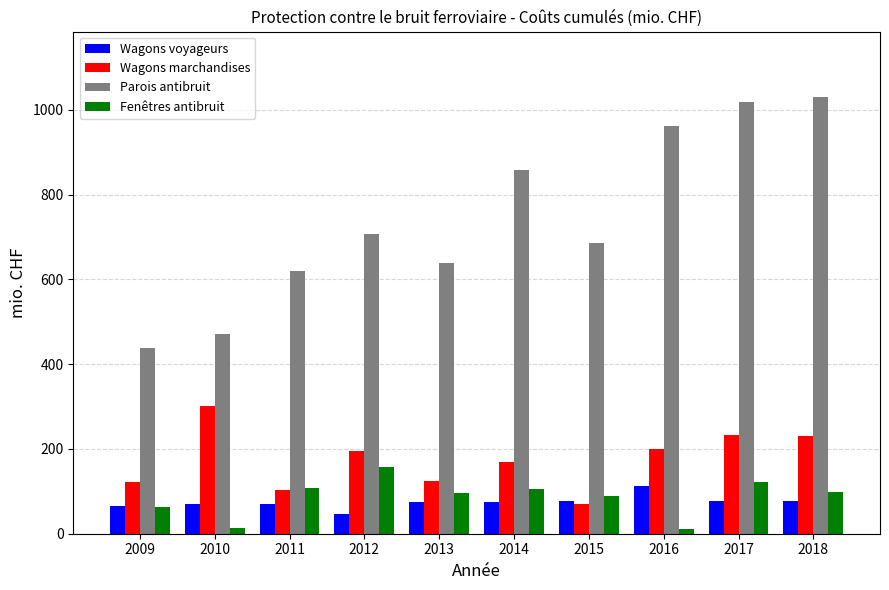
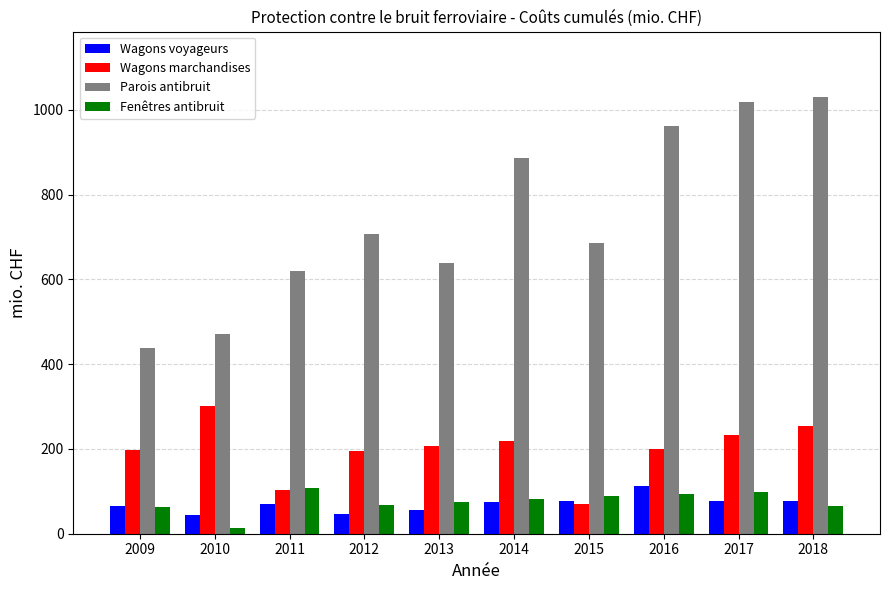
Wagons marchandises, 2009: 120 -> 200
Wagons voyageurs, 2010: 70 -> 40
Fenêtres antibruit, 2012: 160 -> 70
Wagons voyageurs, 2013: 70 -> 60
Wagons marchandises, 2013: 120 -> 210
Fenêtres antibruit, 2013: 100 -> 80
Wagons marchandises, 2014: 170 -> 220
Parois antibruit, 2014: 860 -> 890
Fenêtres antibruit, 2014: 110 -> 80
Fenêtres antibruit, 2016: 10 -> 90
Fenêtres antibruit, 2017: 120 -> 100
Wagons marchandises, 2018: 230 -> 260
Fenêtres antibruit, 2018: 100 -> 70
